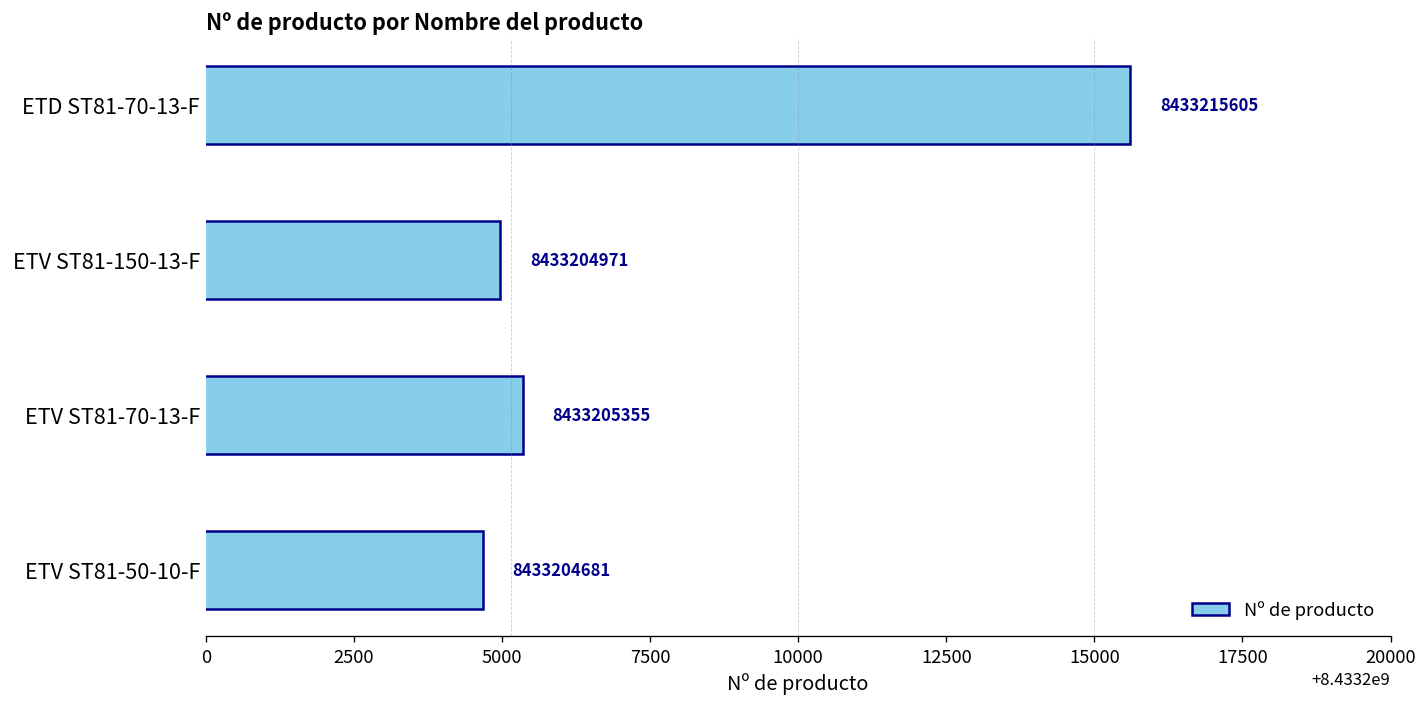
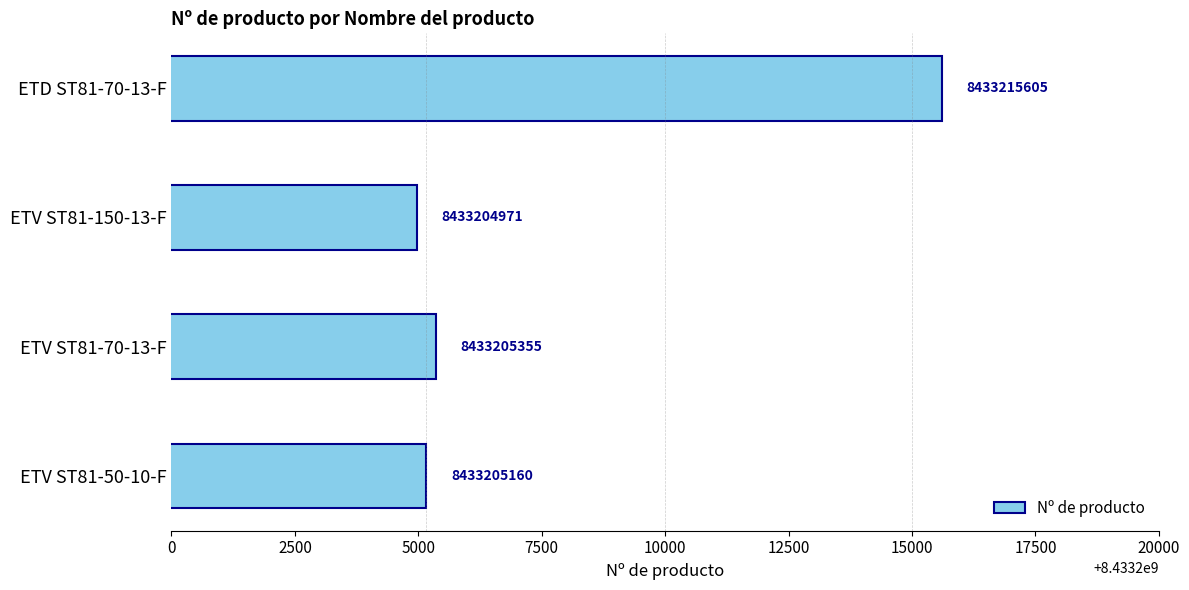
ETV ST81-50-10-F: 8433204681 -> 8433205160
